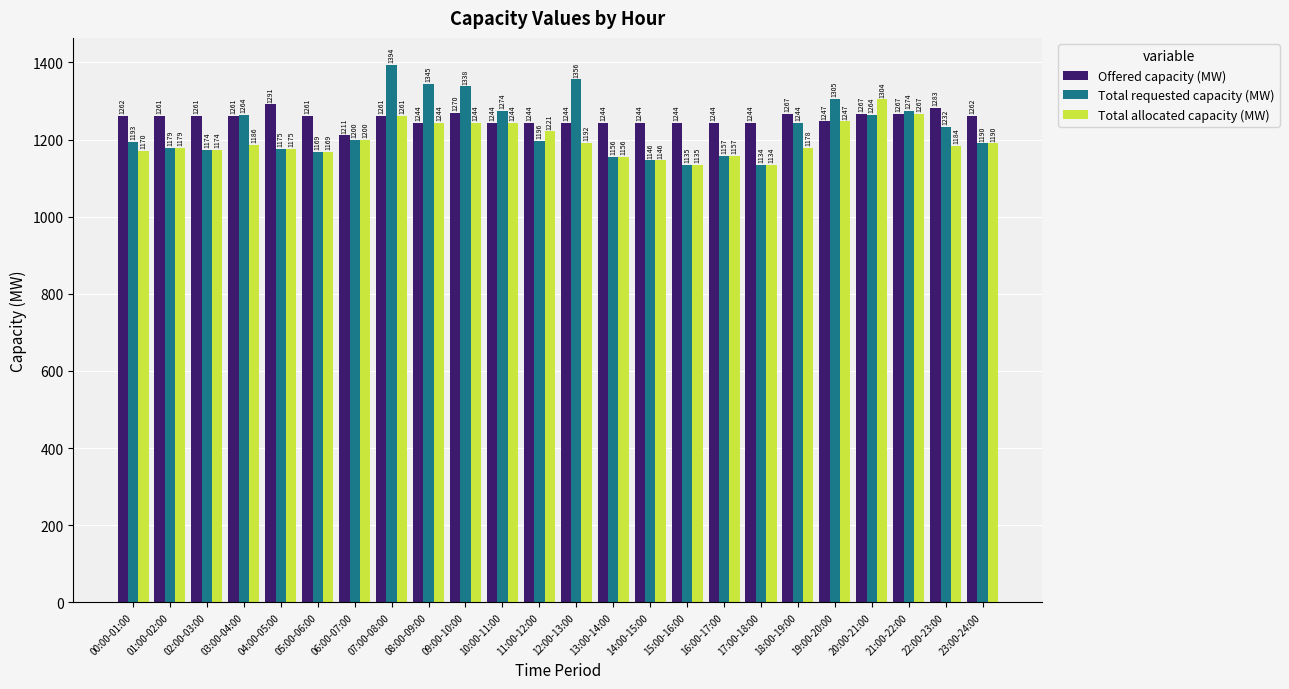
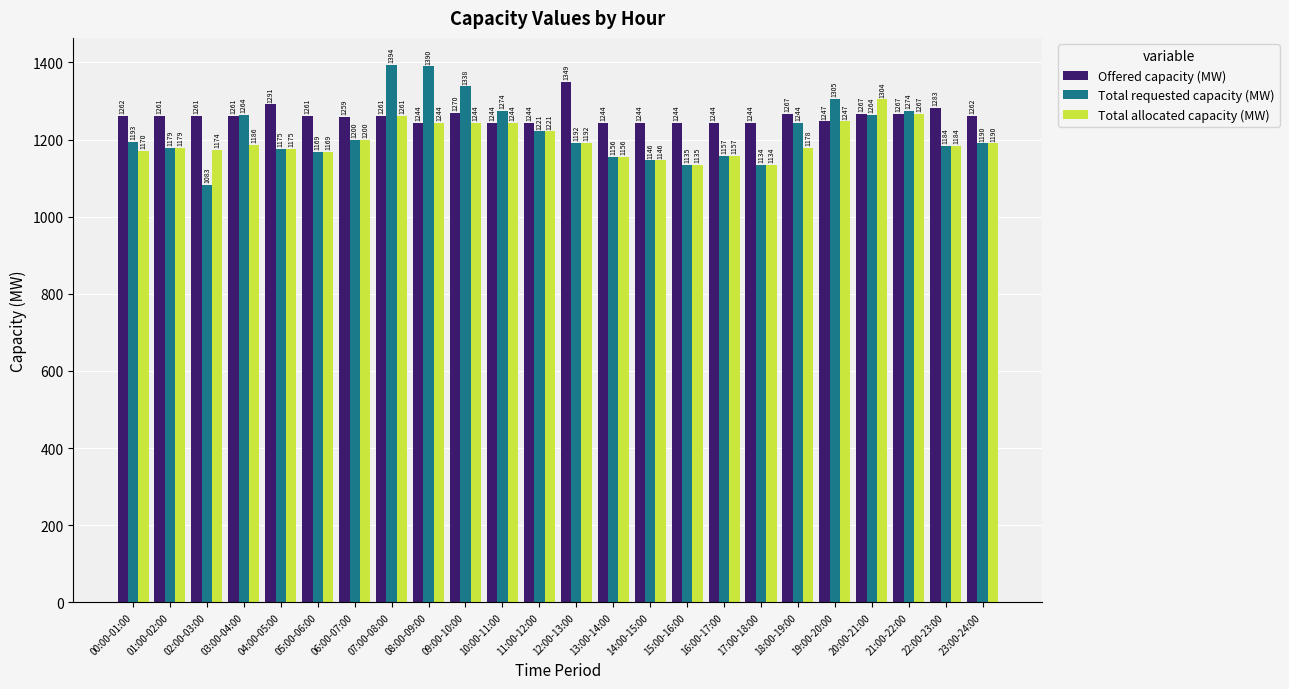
Total requested capacity (MW), 02:00-03:00: 1174 -> 1083
Offered capacity (MW), 06:00-07:00: 1211 -> 1259
Total requested capacity (MW), 08:00-09:00: 1345 -> 1390
Total requested capacity (MW), 11:00-12:00: 1196 -> 1221
Offered capacity (MW), 12:00-13:00: 1244 -> 1349
Total requested capacity (MW), 12:00-13:00: 1356 -> 1192
Total requested capacity (MW), 22:00-23:00: 1232 -> 1184
